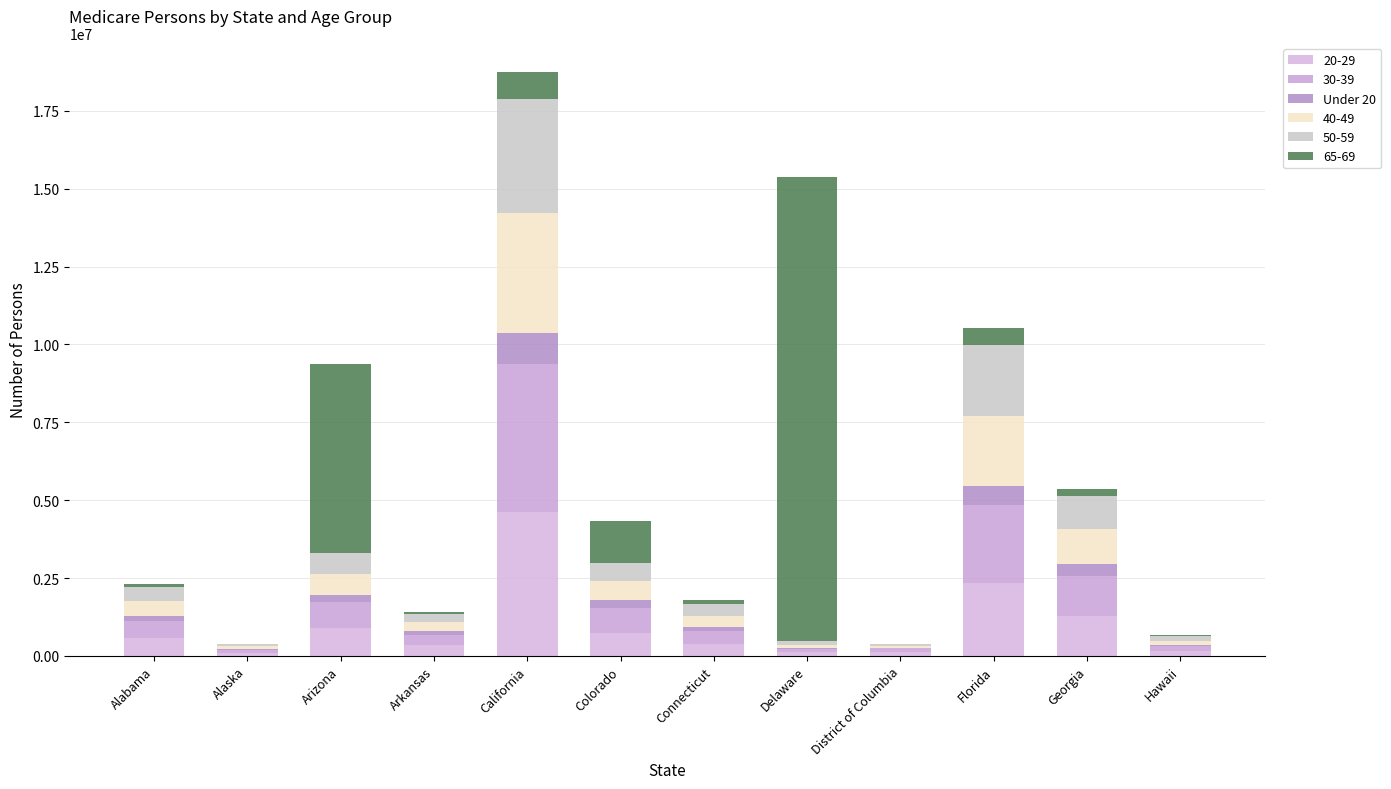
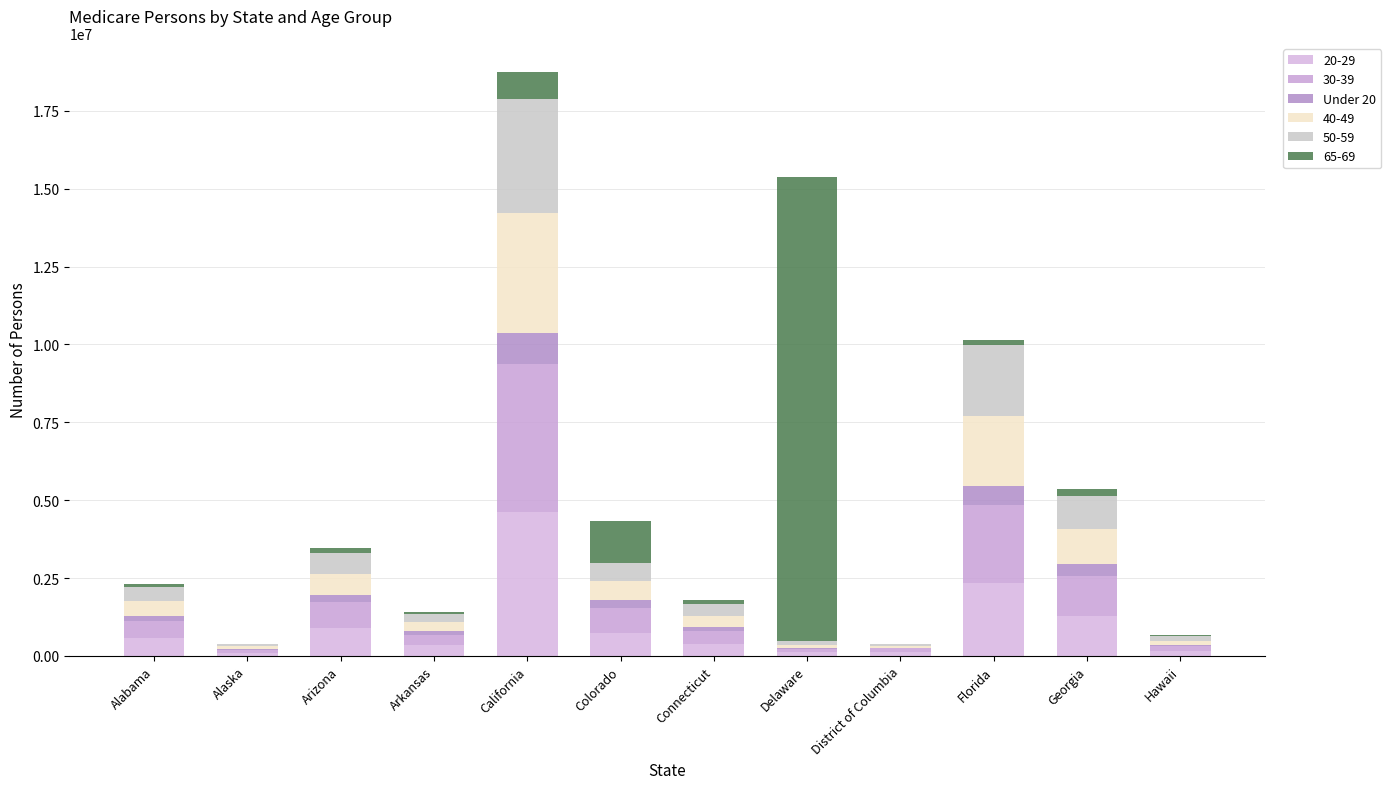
65-69, Arizona: 6100000 -> 200000
65-69, Florida: 500000 -> 100000
